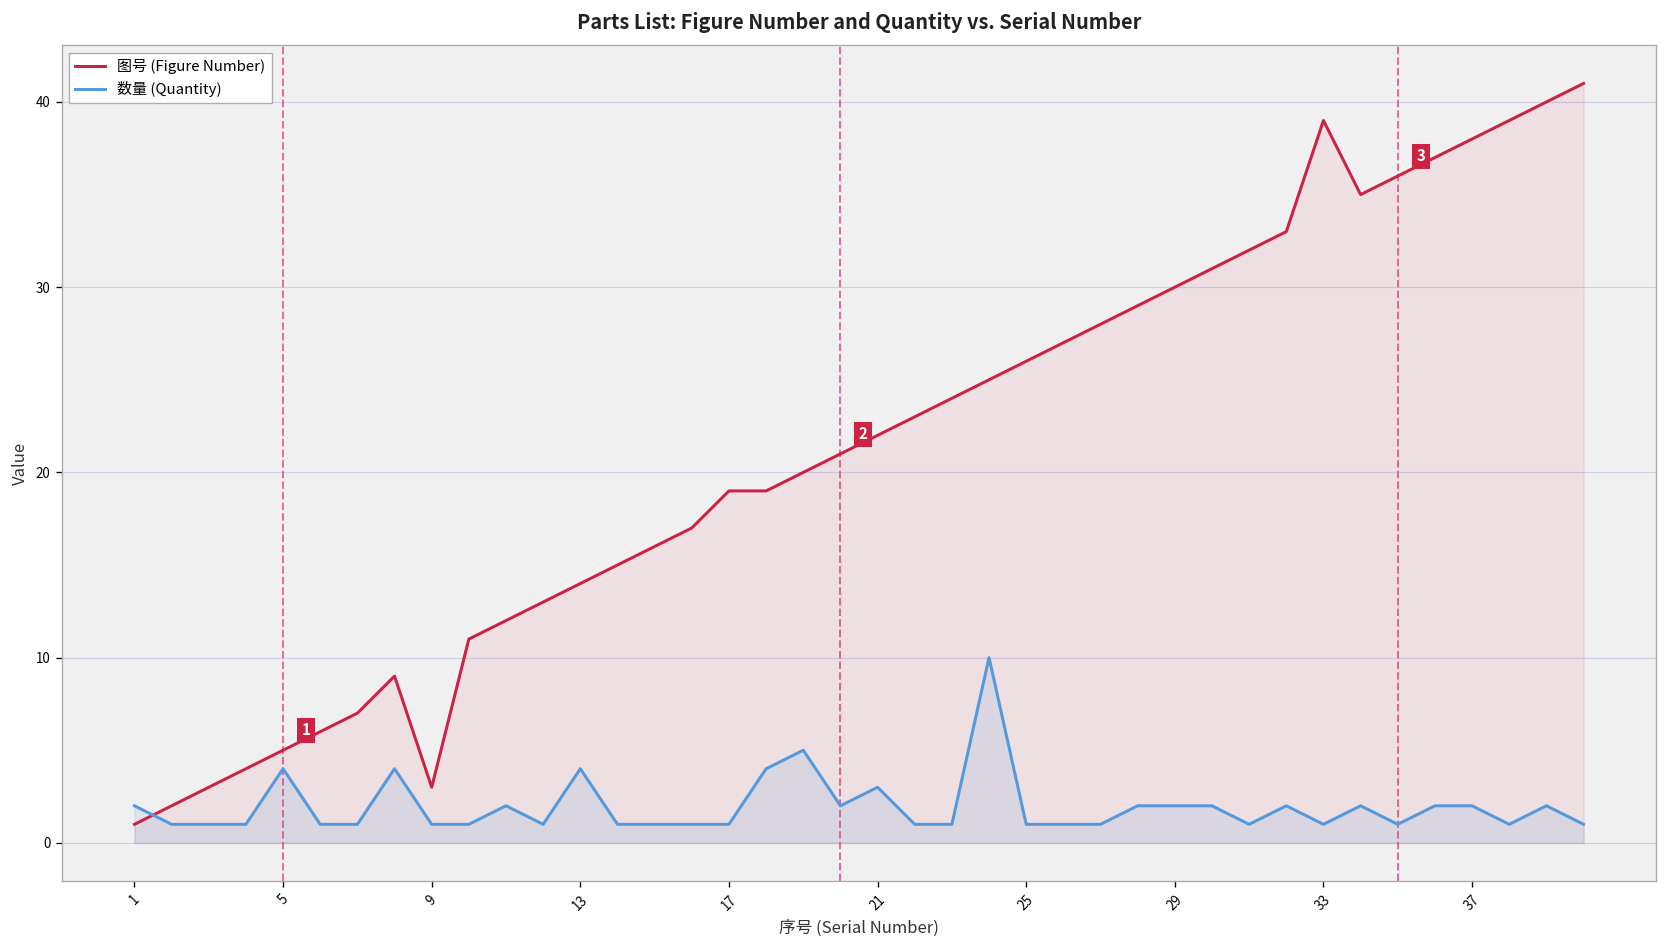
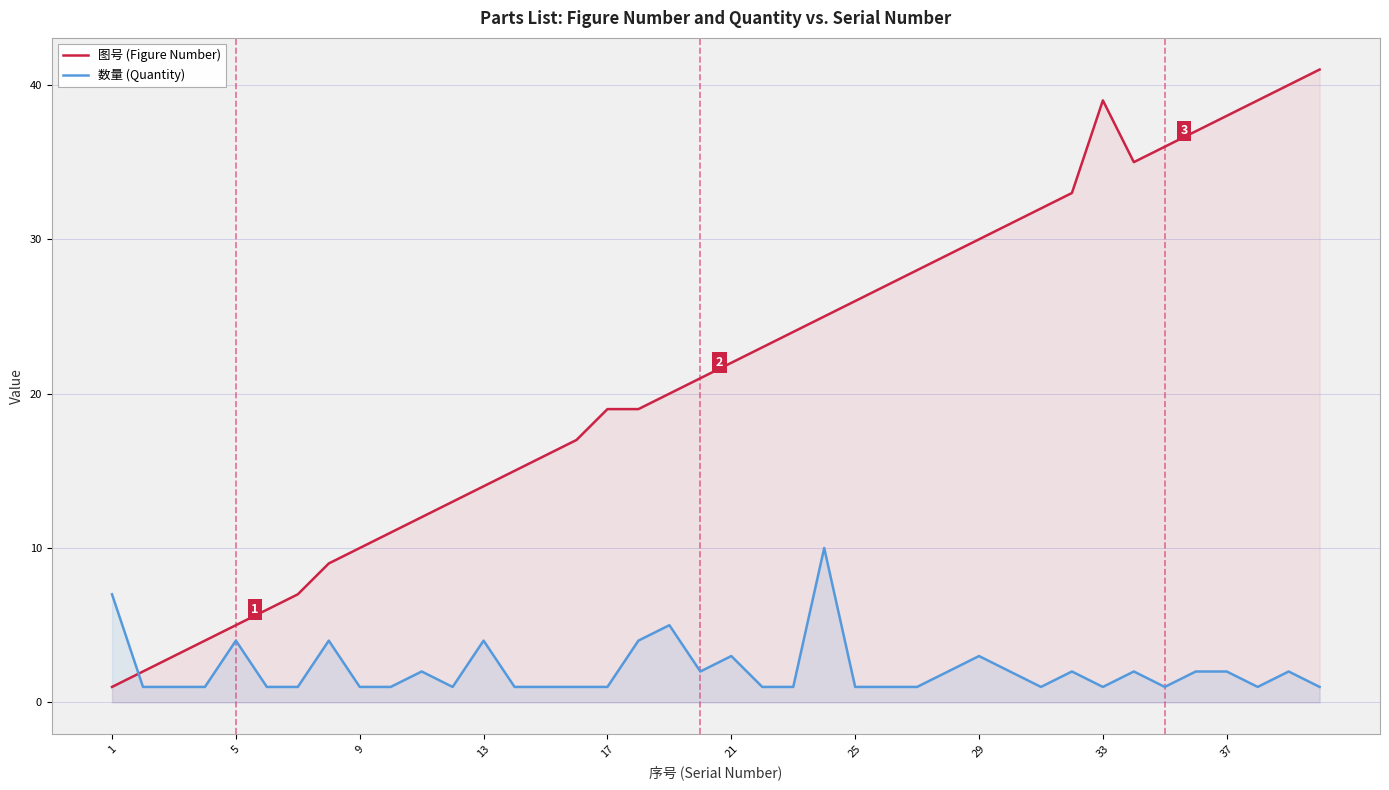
数量 (Quantity), 1: 2 -> 7
图号 (Figure Number), 9: 3 -> 10
数量 (Quantity), 29: 2 -> 3
